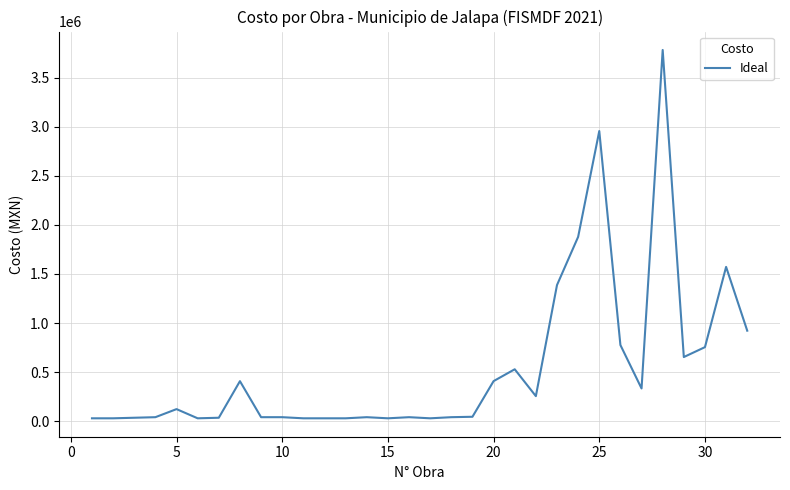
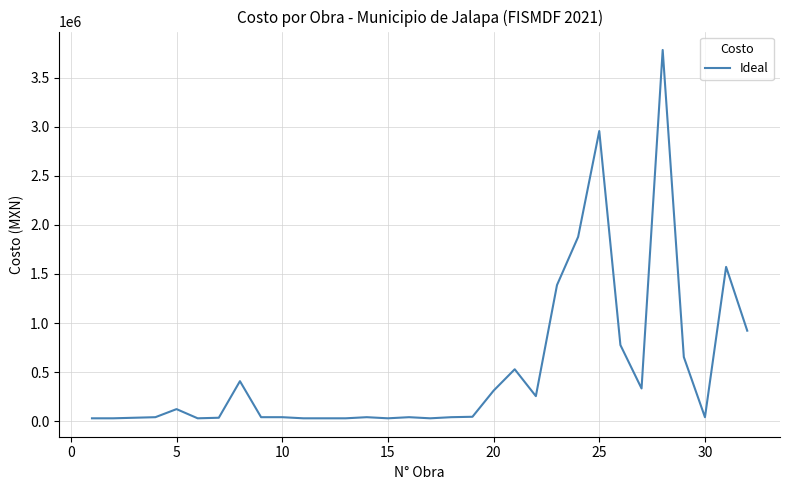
20: 400000 -> 300000
30: 800000 -> 0
